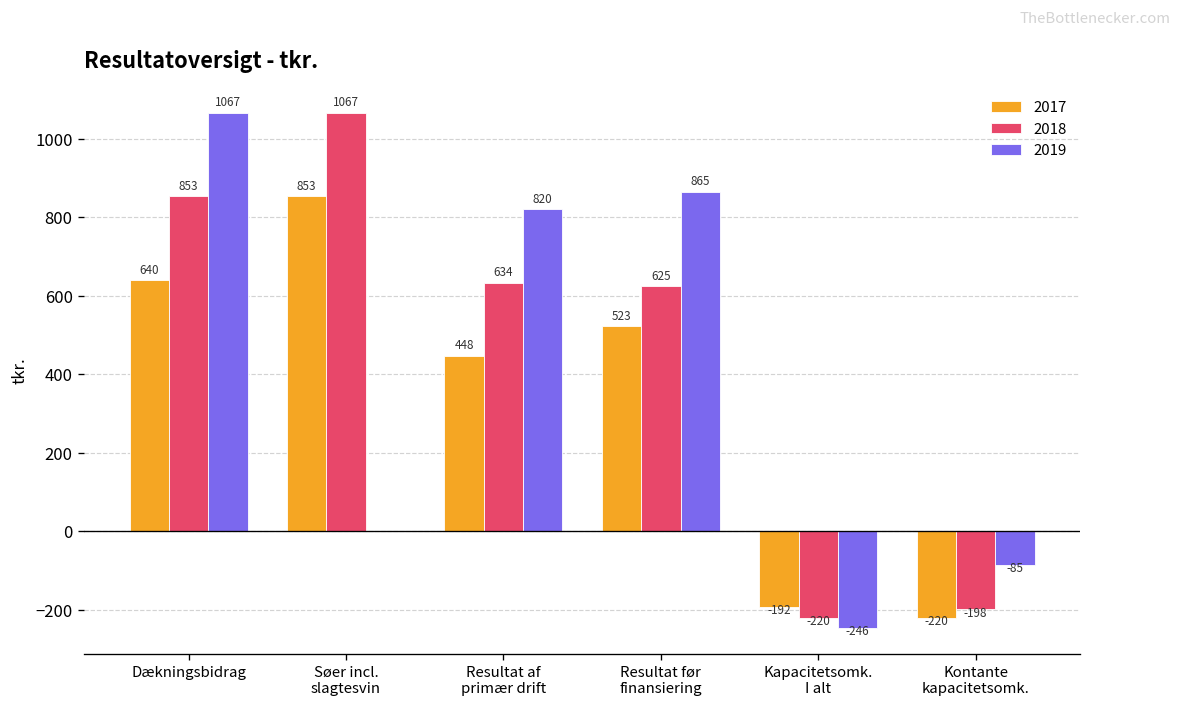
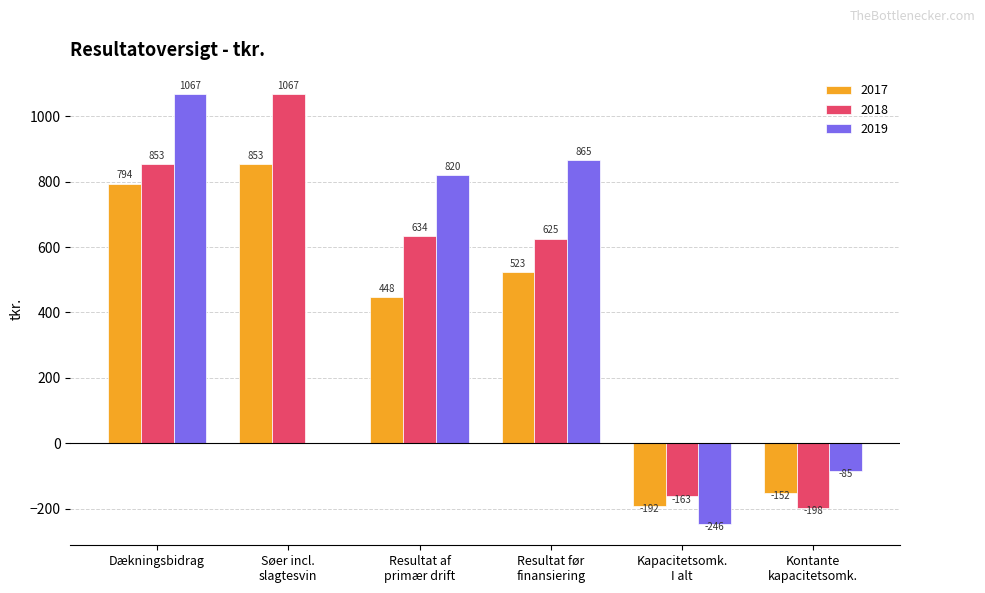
2017, Dækningsbidrag: 640 -> 794
2018, Kapacitetsomk. I alt: -220 -> -163
2017, Kontante kapacitetsomk.: -220 -> -152
